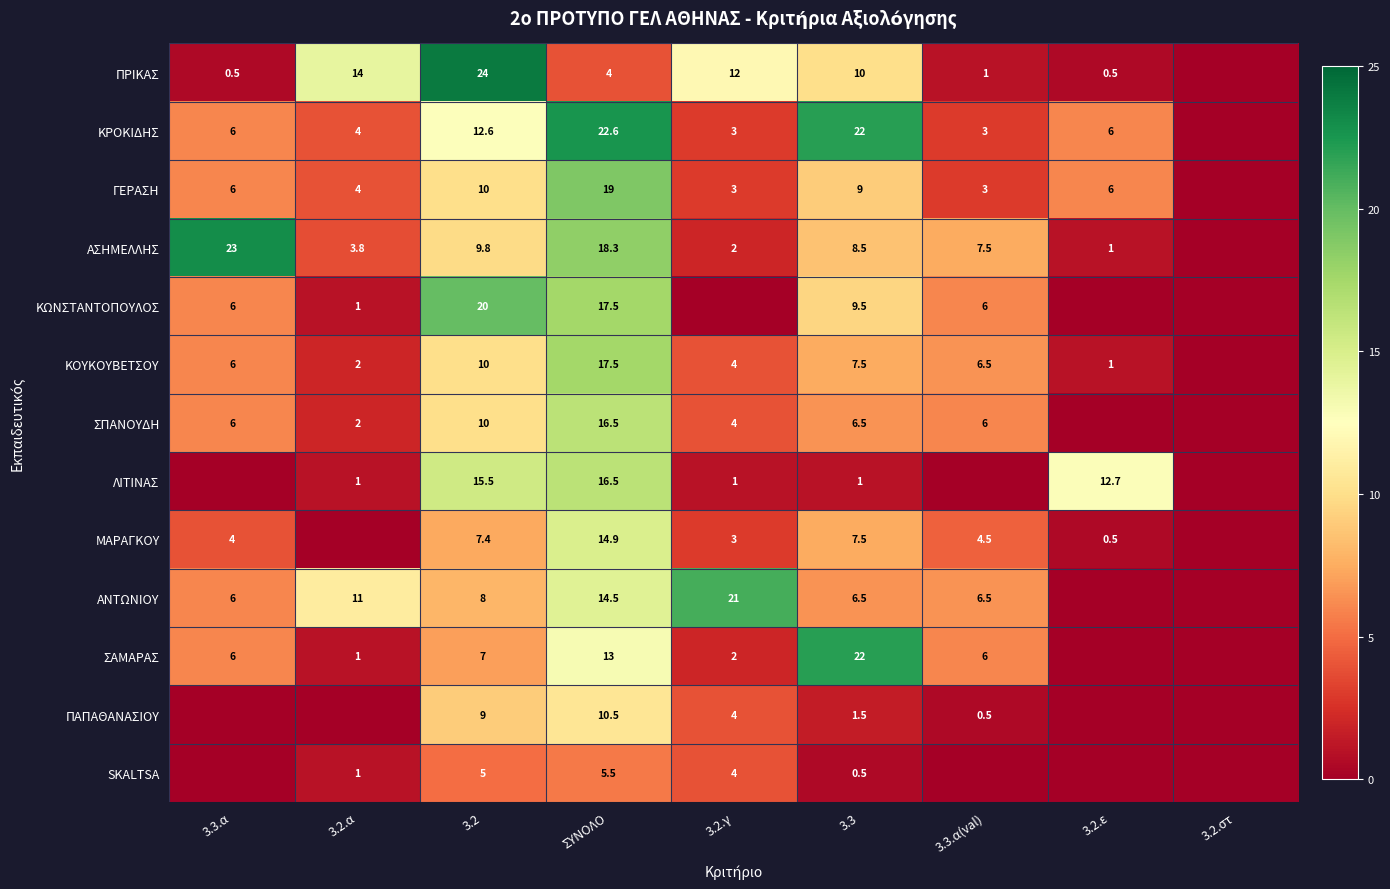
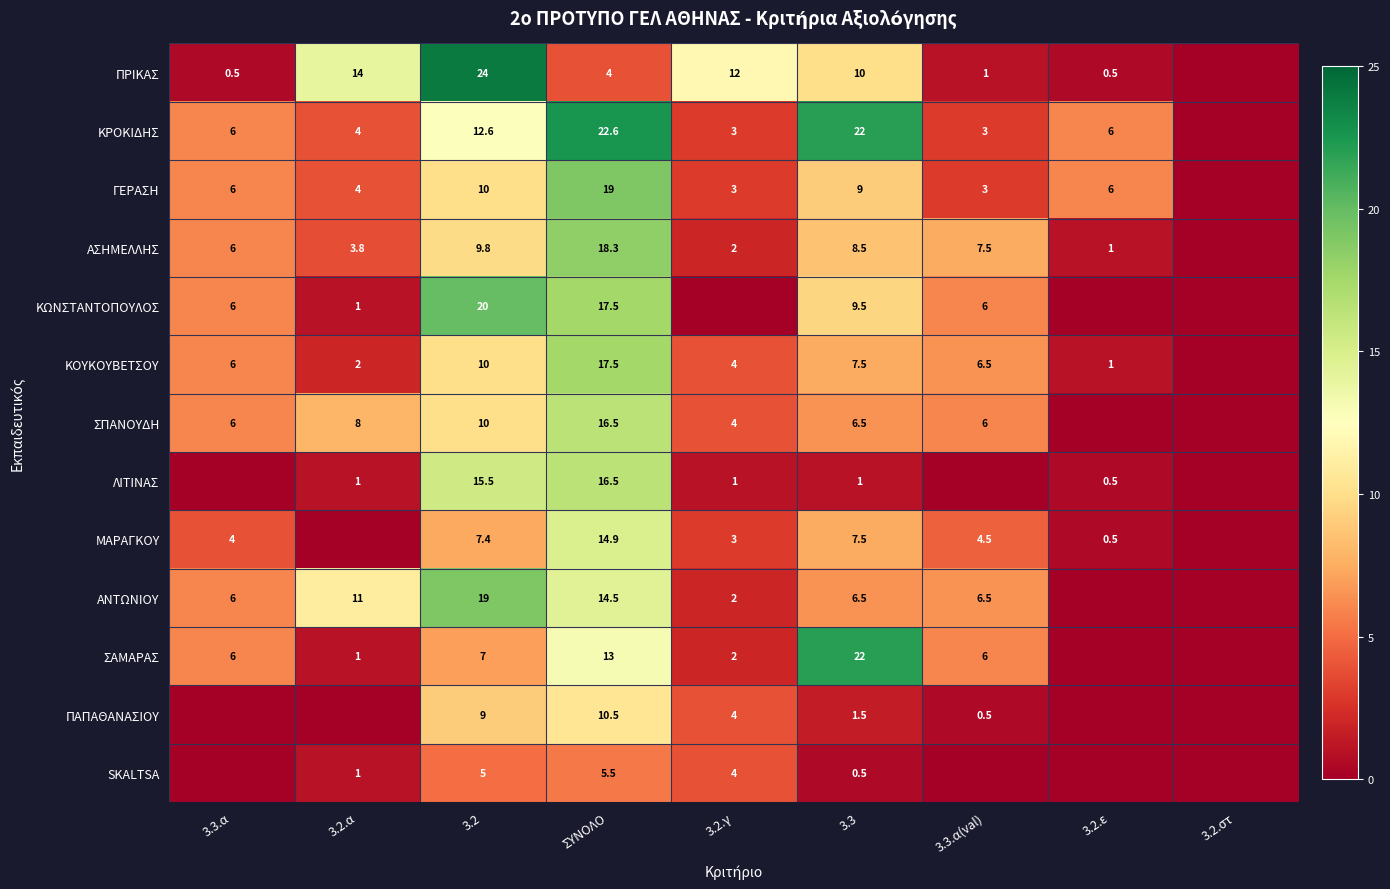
ΑΣΗΜΕΛΛΗΣ, 3.3.α: 23 -> 6
ΣΠΑΝΟΥΔΗ, 3.2.α: 2 -> 8
ΛΙΤΙΝΑΣ, 3.2.ε: 12.7 -> 0.5
ΑΝΤΩΝΙΟΥ, 3.2: 8 -> 19
ΑΝΤΩΝΙΟΥ, 3.2.γ: 21 -> 2
